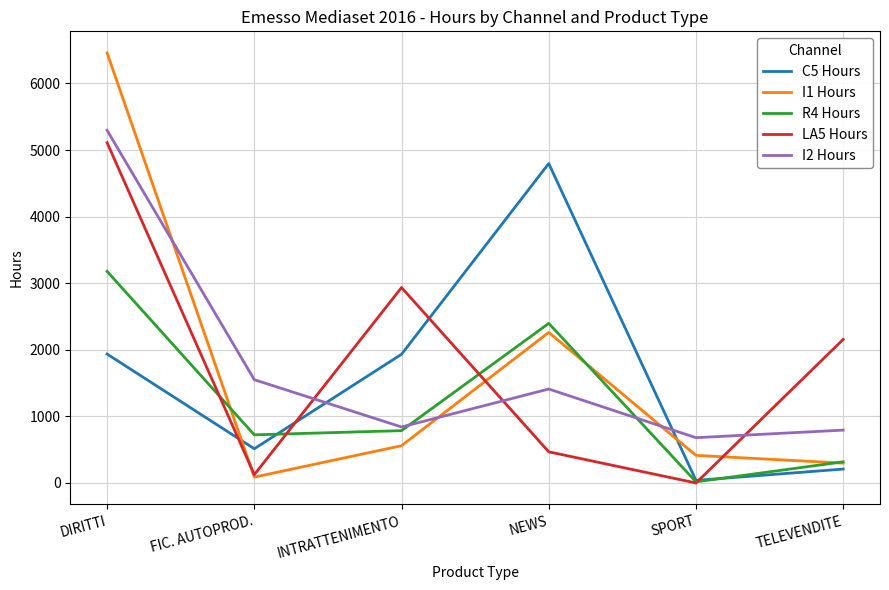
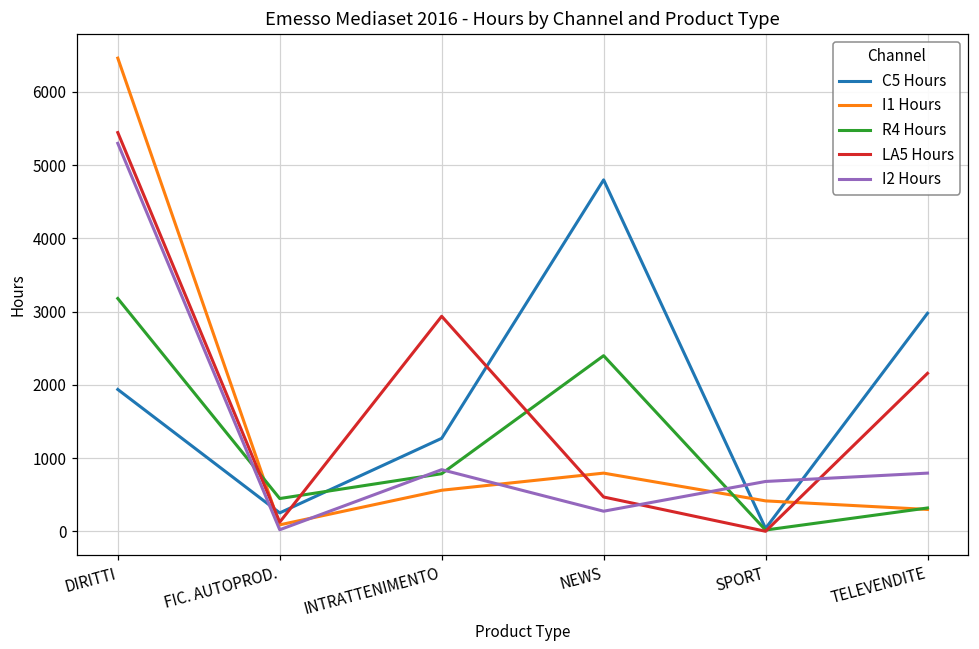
LA5 Hours, DIRITTI: 5100 -> 5400
C5 Hours, FIC. AUTOPROD.: 500 -> 300
R4 Hours, FIC. AUTOPROD.: 700 -> 400
I2 Hours, FIC. AUTOPROD.: 1600 -> 0
C5 Hours, INTRATTENIMENTO: 1900 -> 1300
I1 Hours, NEWS: 2300 -> 800
I2 Hours, NEWS: 1400 -> 300
C5 Hours, TELEVENDITE: 200 -> 3000
